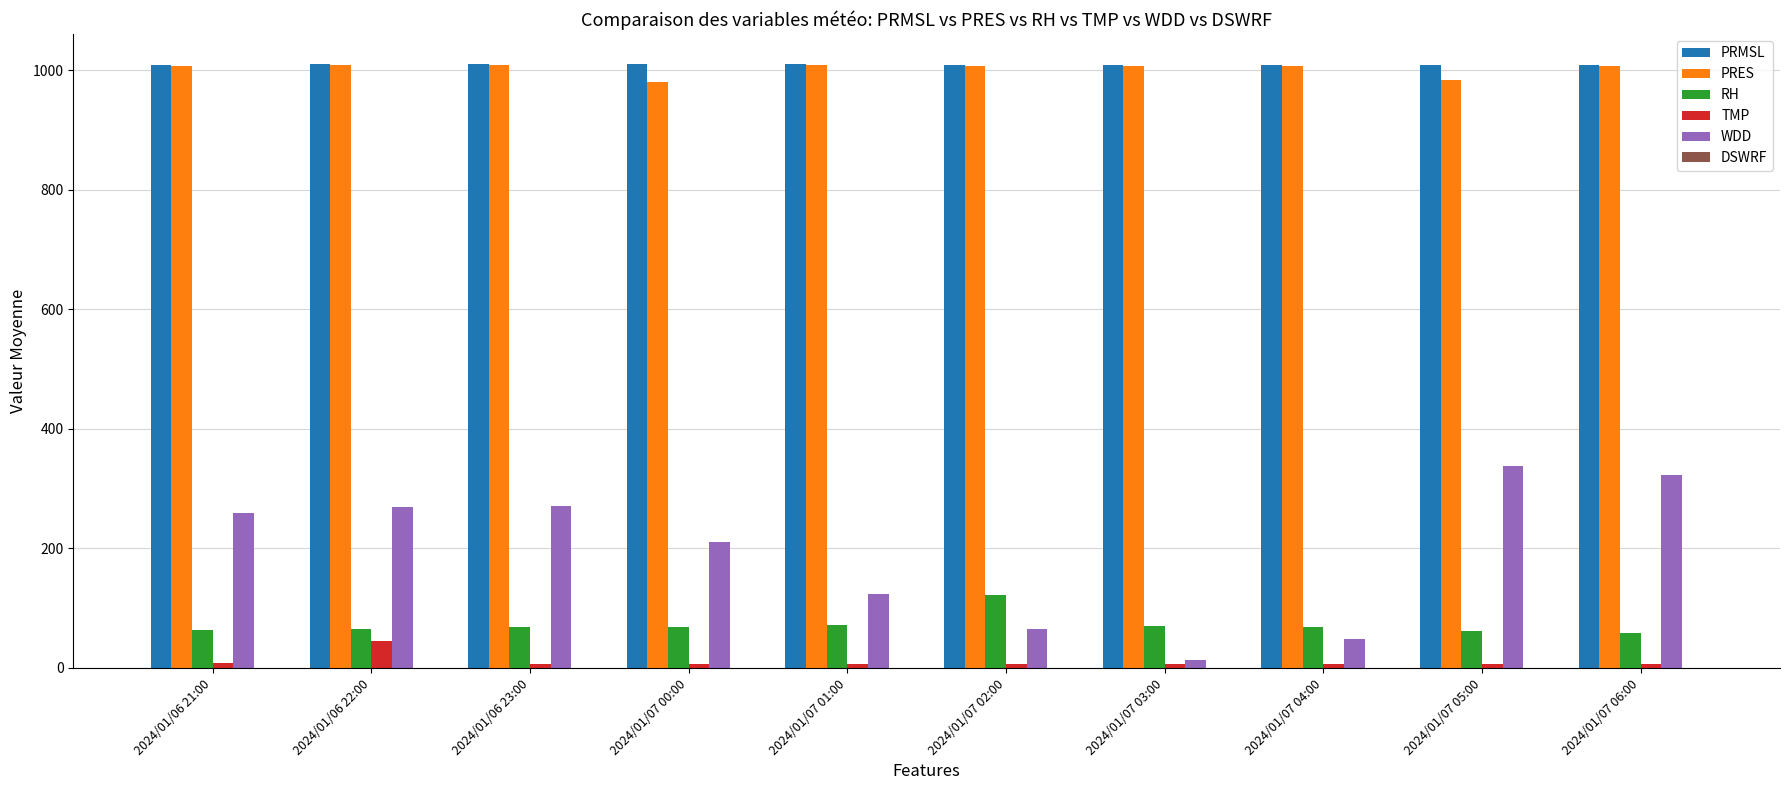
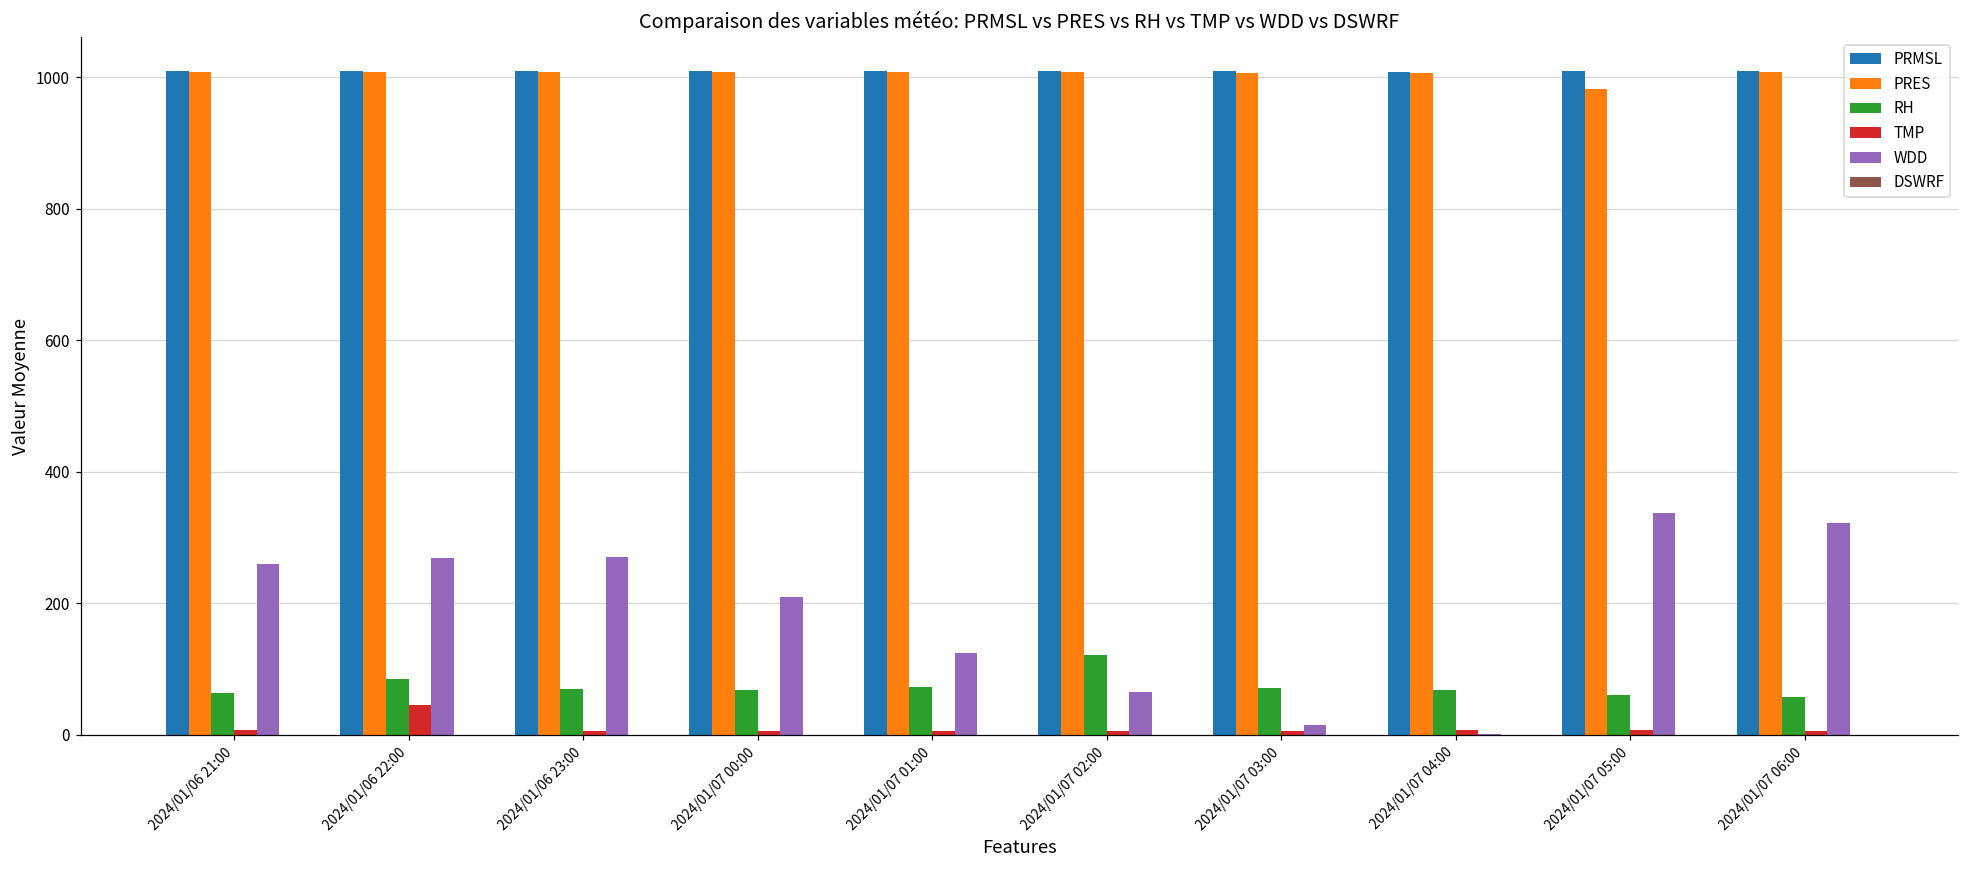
RH, 2024/01/06 22:00: 70 -> 80
PRES, 2024/01/07 00:00: 980 -> 1010
WDD, 2024/01/07 04:00: 50 -> 0
